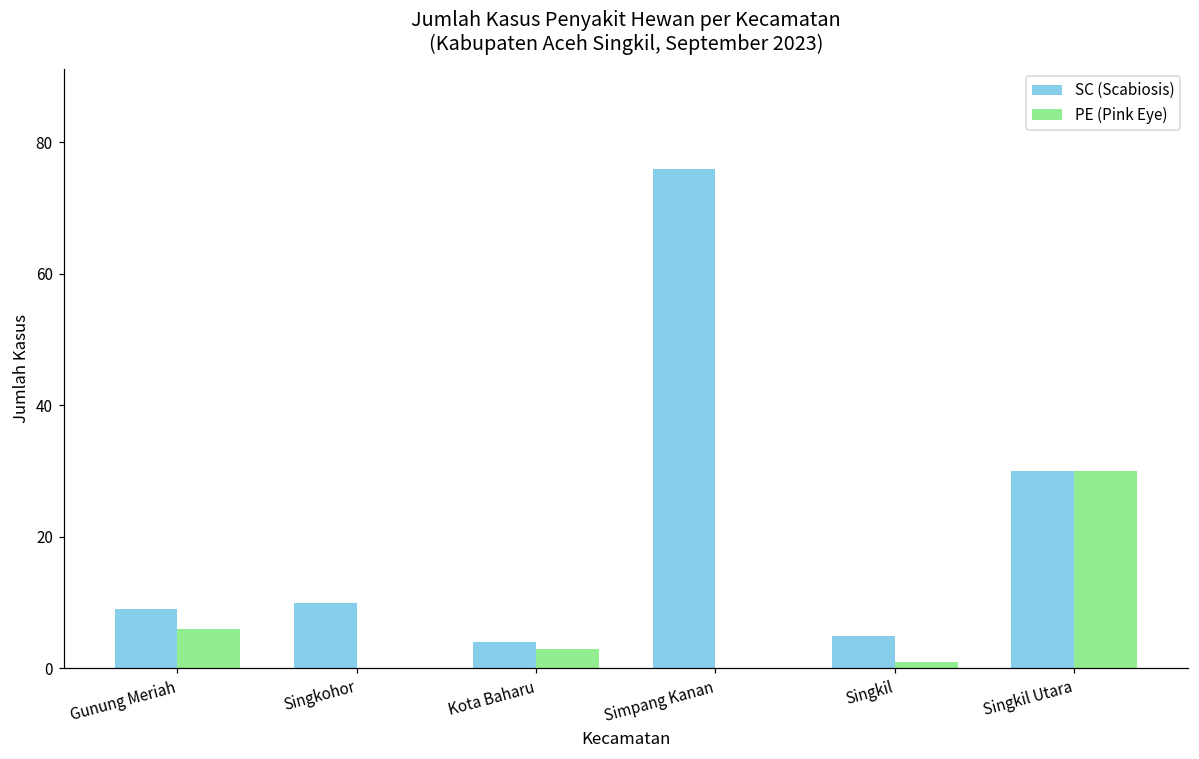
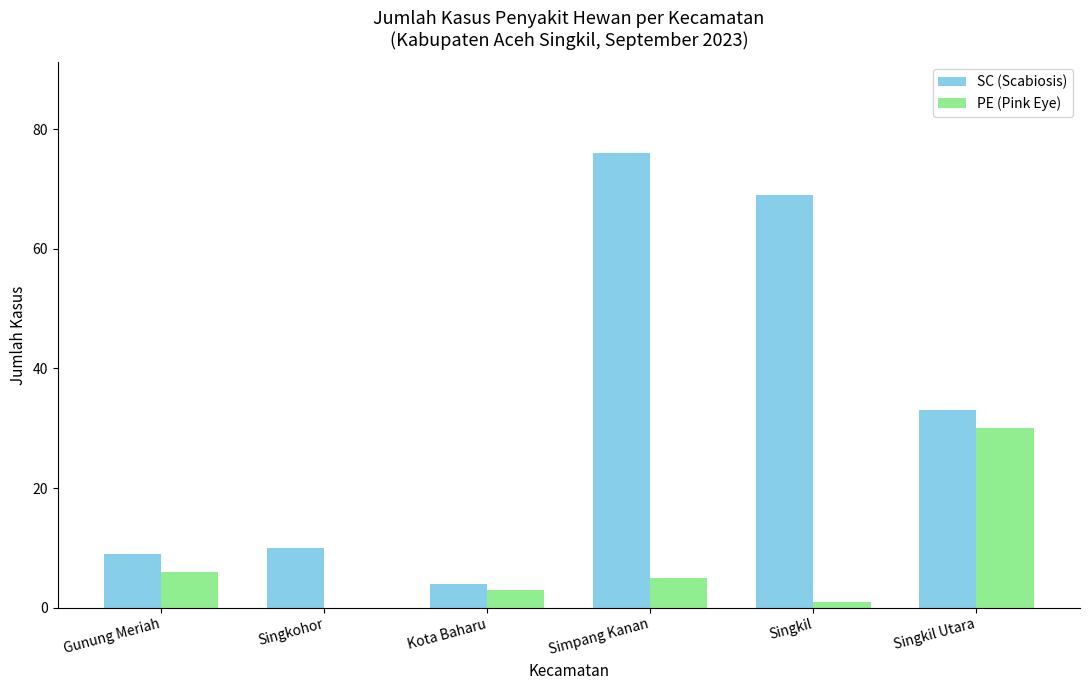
PE (Pink Eye), Simpang Kanan: 0 -> 5
SC (Scabiosis), Singkil: 5 -> 69
SC (Scabiosis), Singkil Utara: 30 -> 33
